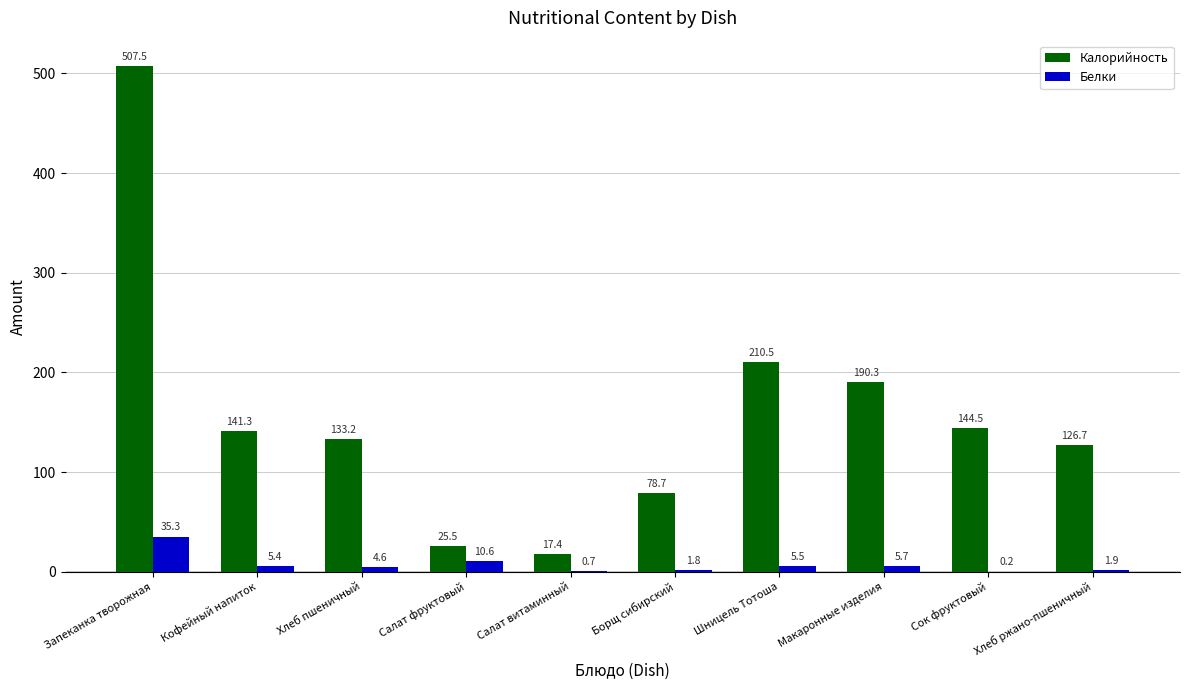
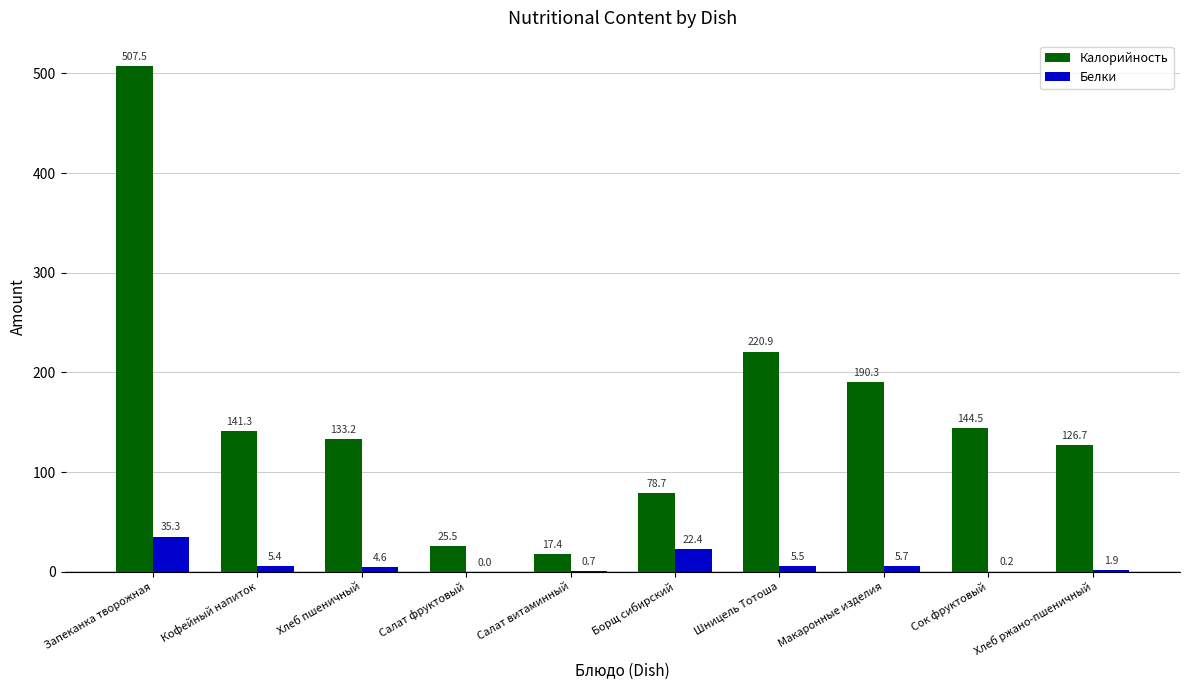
Белки, Салат фруктовый: 10.6 -> 0.0
Белки, Борщ сибирский: 1.8 -> 22.4
Калорийность, Шницель Тотоша: 210.5 -> 220.9
